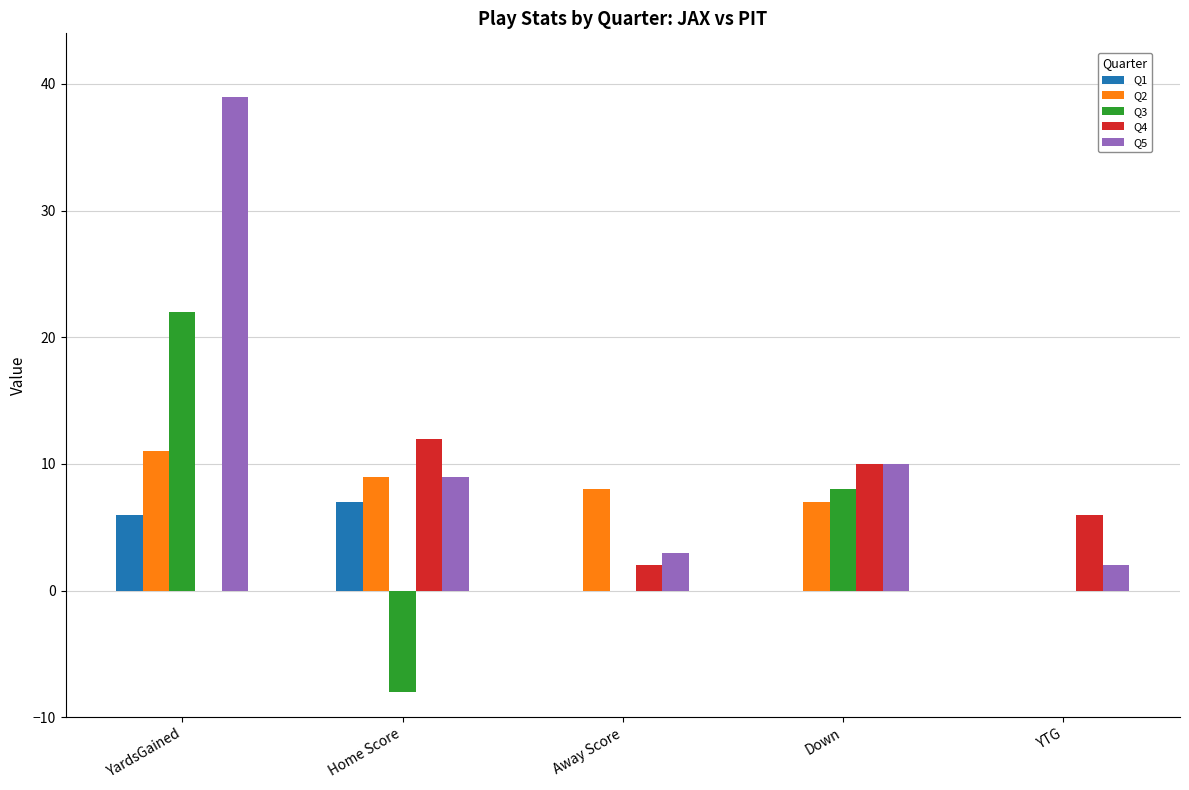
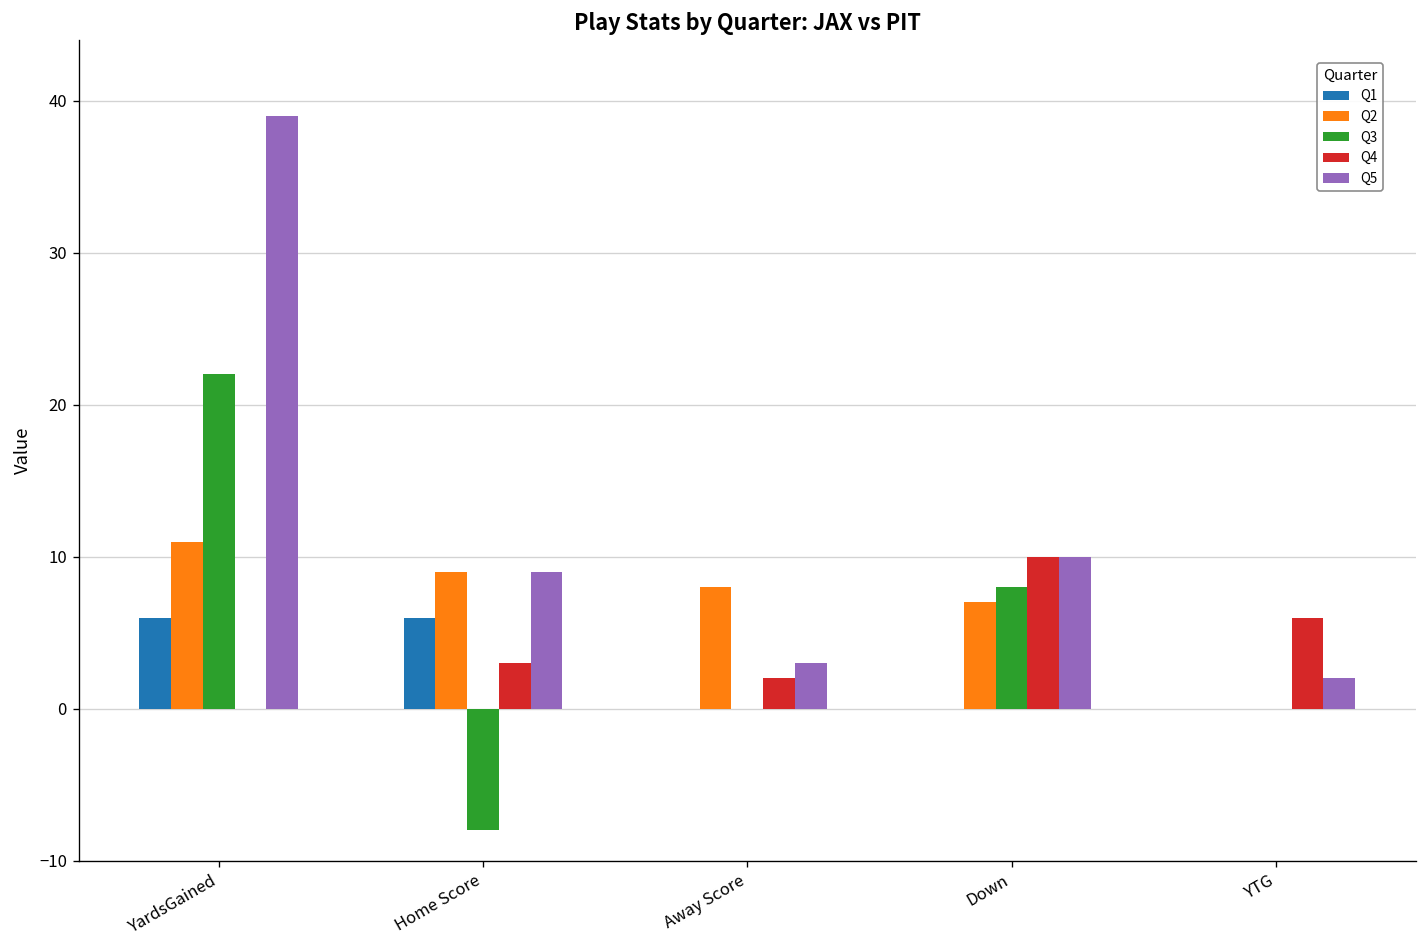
Q1, Home Score: 7 -> 6
Q4, Home Score: 12 -> 3
